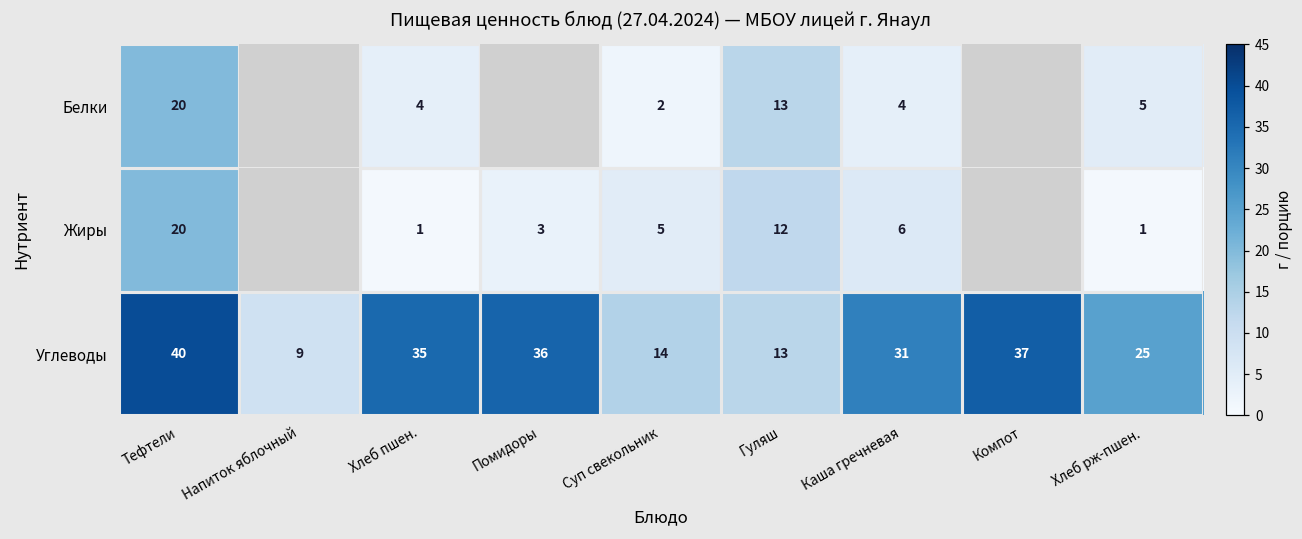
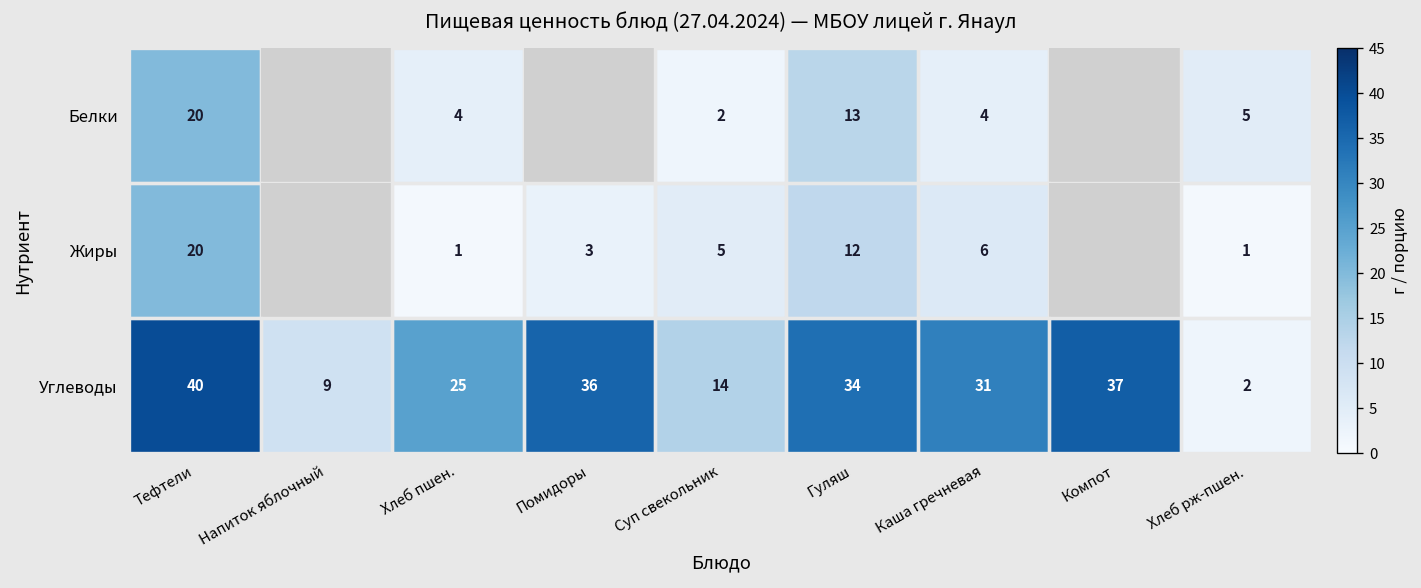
Углеводы, Хлеб пшен.: 35 -> 25
Углеводы, Гуляш: 13 -> 34
Углеводы, Хлеб рж-пшен.: 25 -> 2
